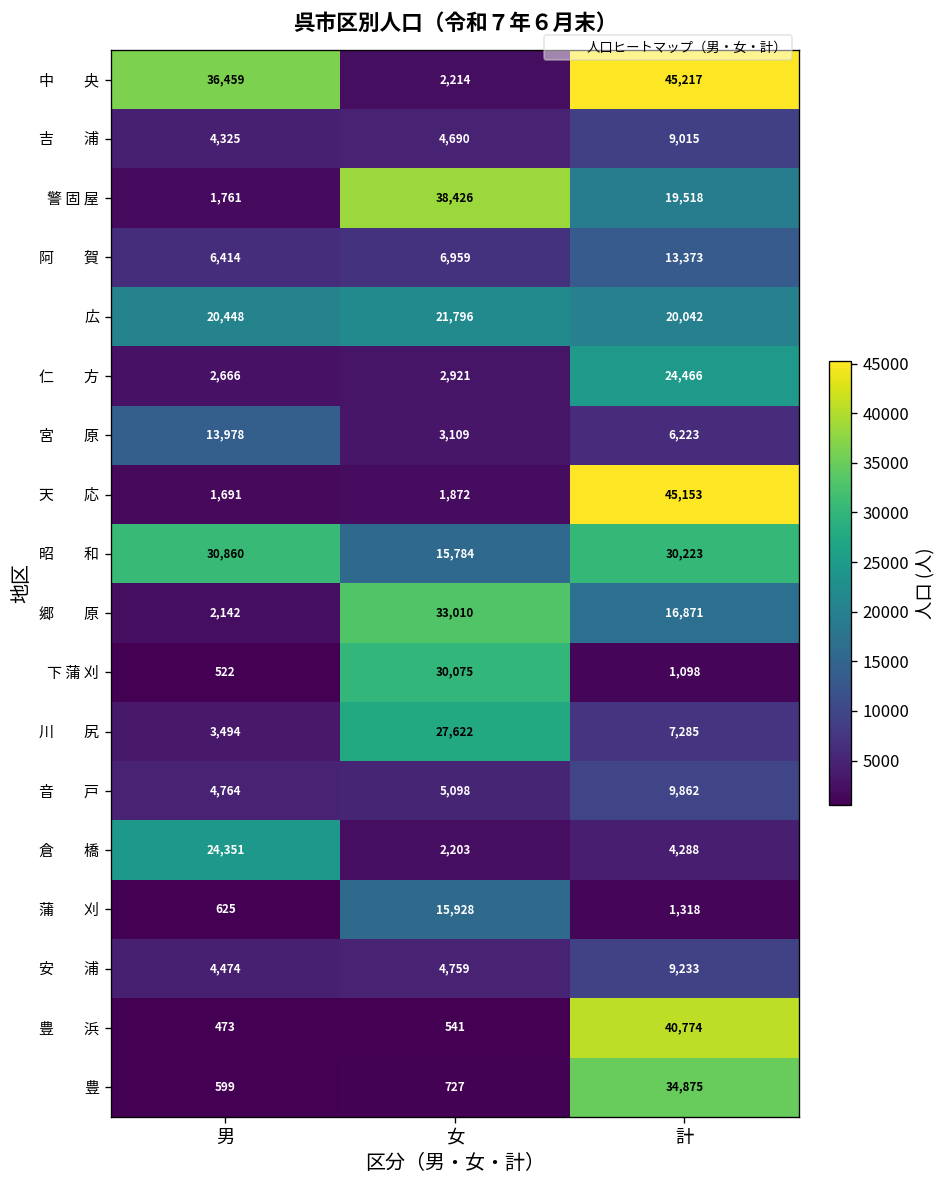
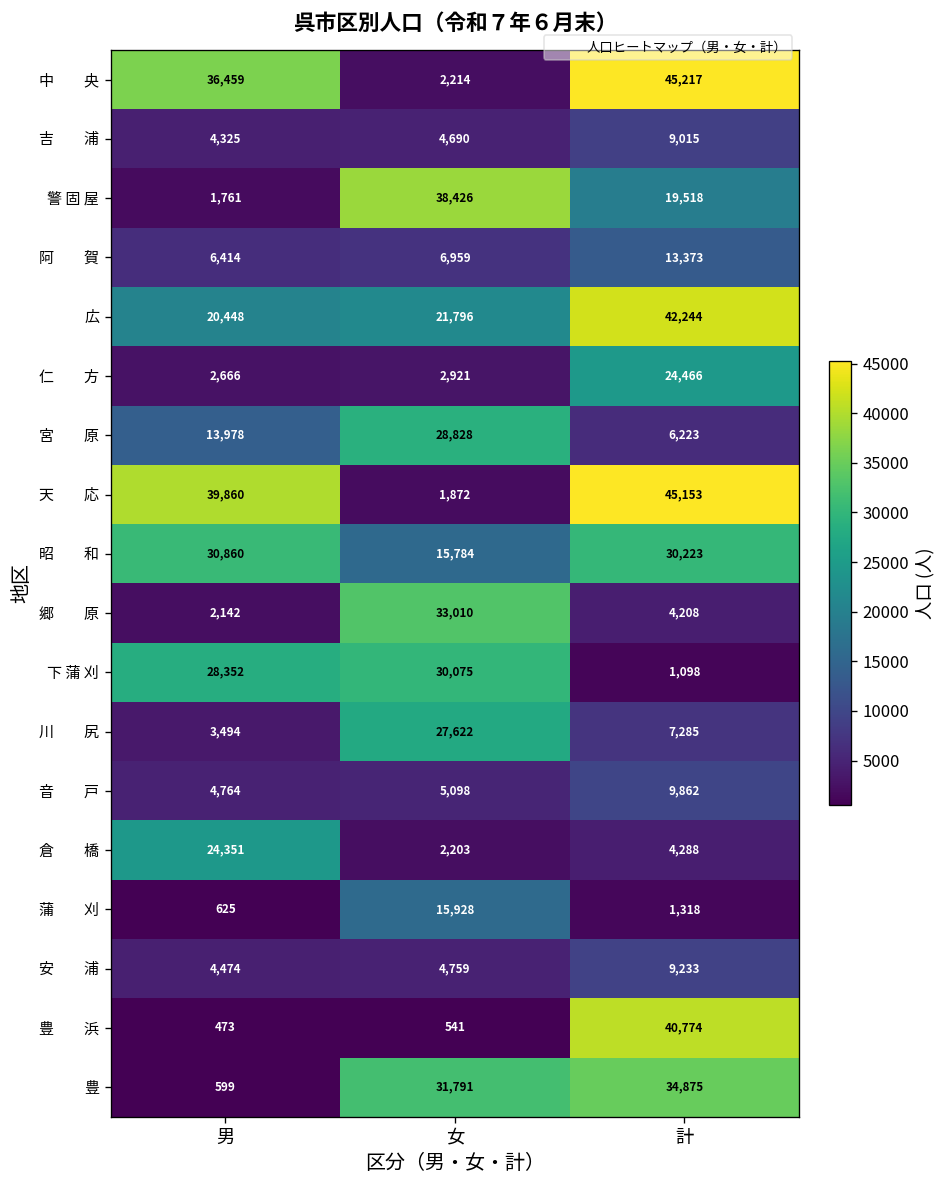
広, 計: 20,042 -> 42,244
宮 原, 女: 3,109 -> 28,828
天 応, 男: 1,691 -> 39,860
郷 原, 計: 16,871 -> 4,208
下 蒲 刈, 男: 522 -> 28,352
豊, 女: 727 -> 31,791
